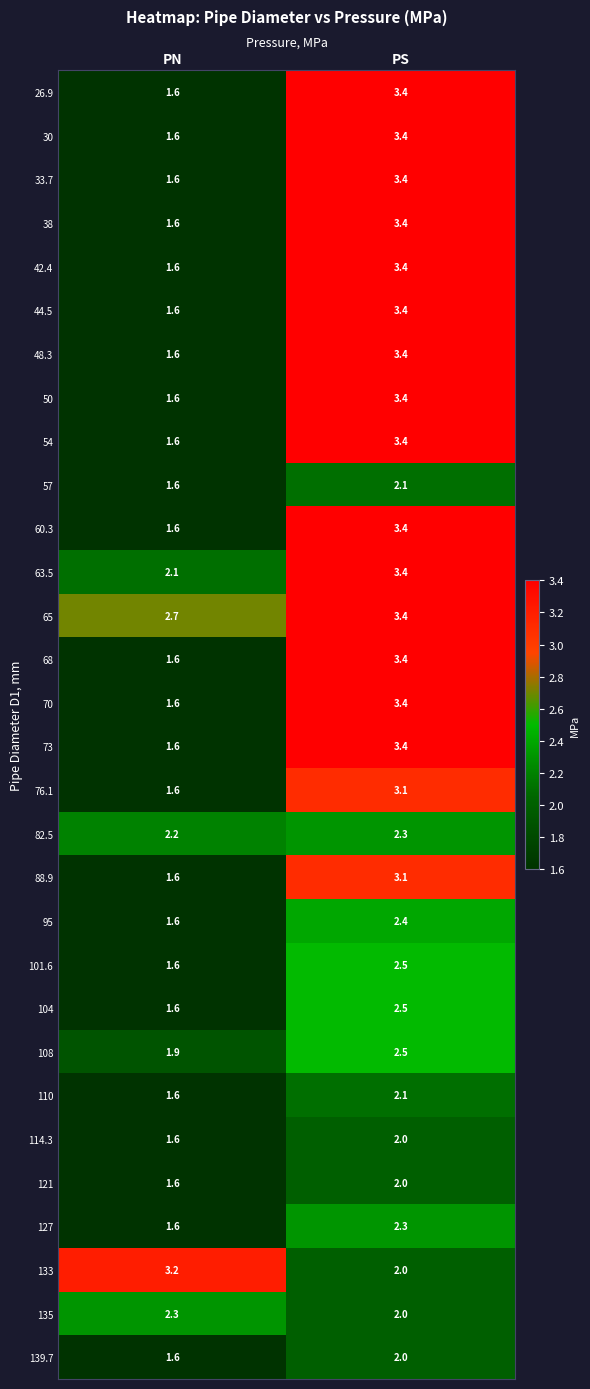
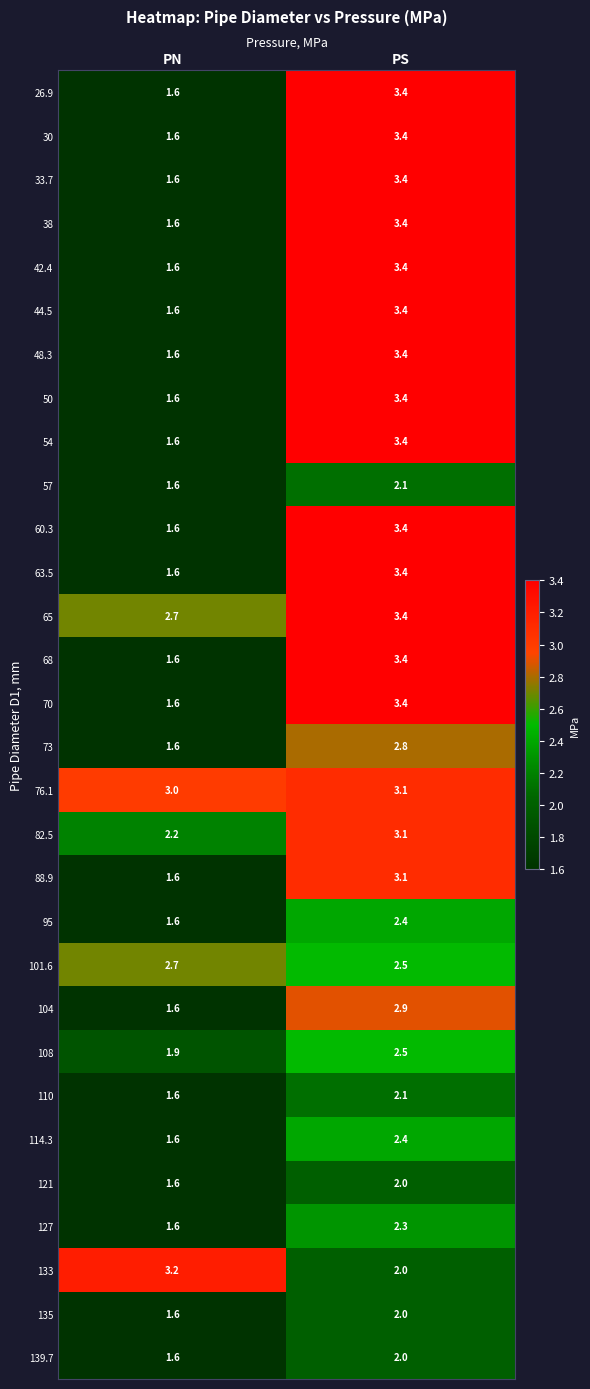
63.5, PN: 2.1 -> 1.6
73, PS: 3.4 -> 2.8
76.1, PN: 1.6 -> 3.0
82.5, PS: 2.3 -> 3.1
101.6, PN: 1.6 -> 2.7
104, PS: 2.5 -> 2.9
114.3, PS: 2.0 -> 2.4
135, PN: 2.3 -> 1.6
